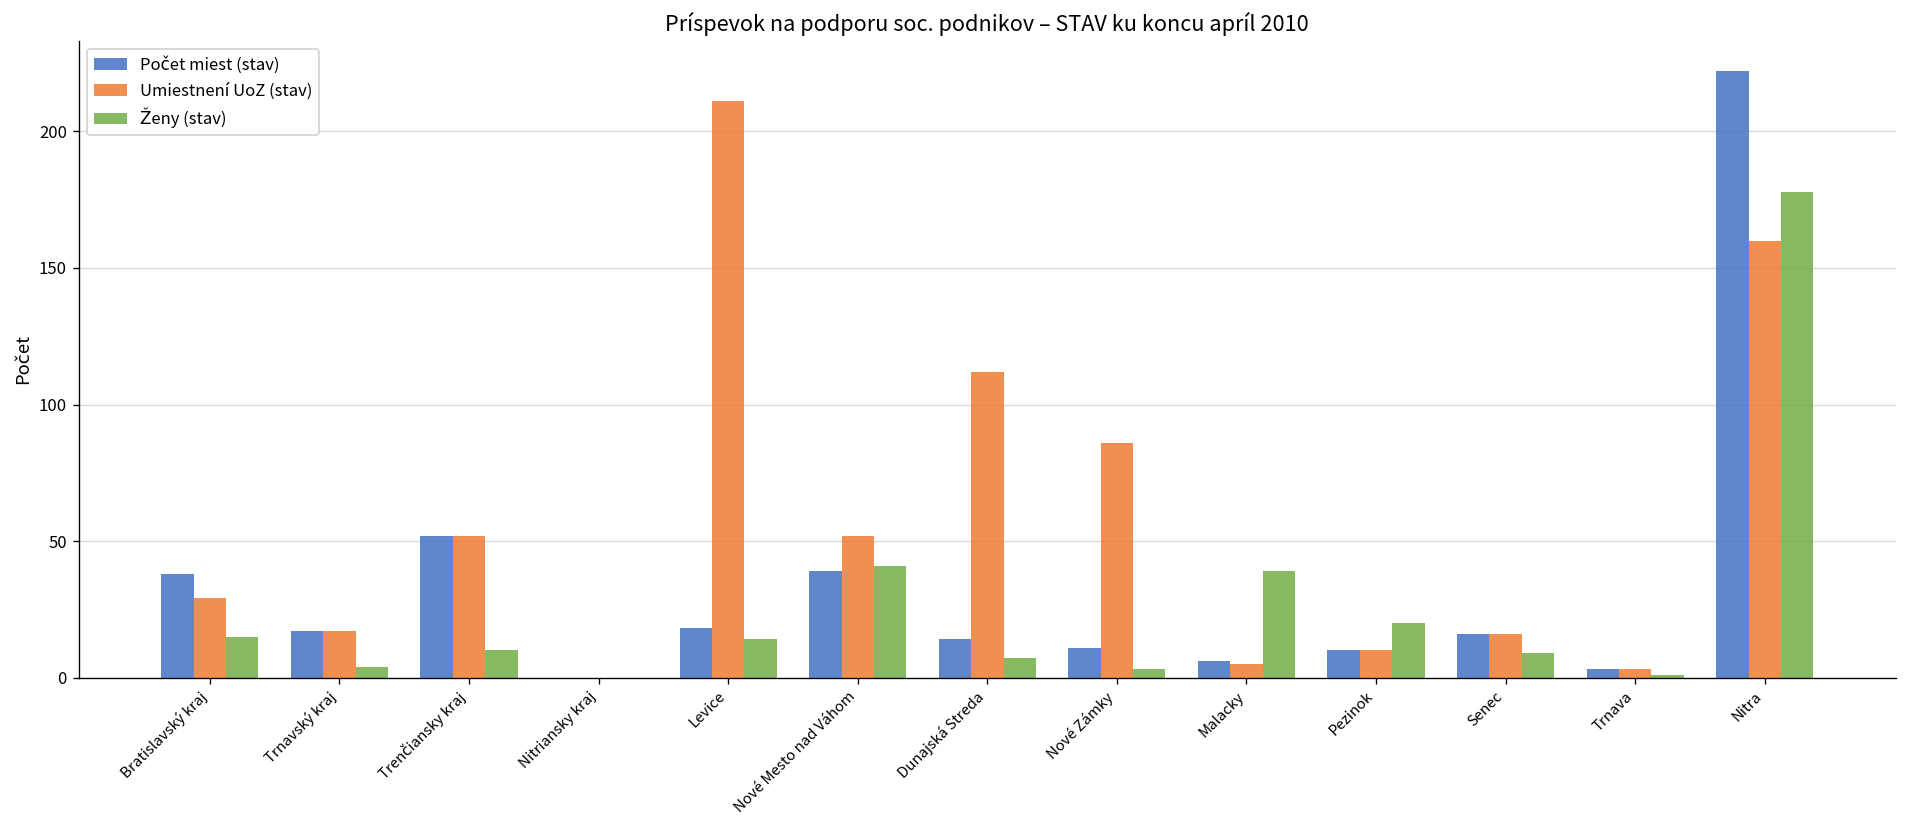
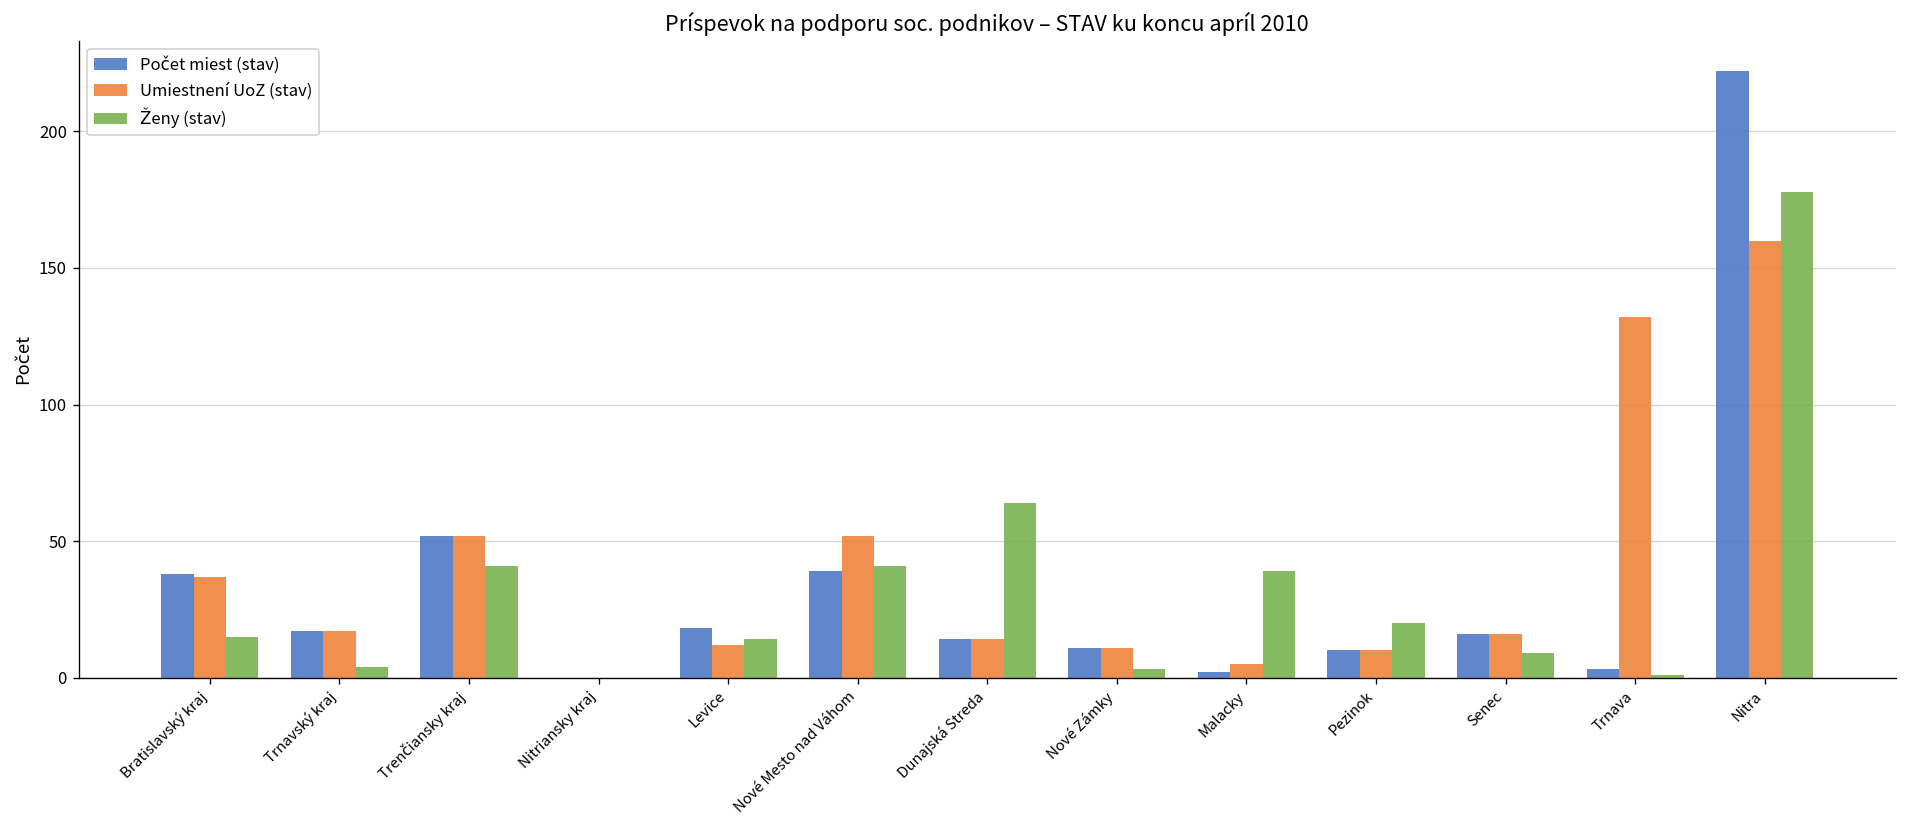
Umiestnení UoZ (stav), Bratislavský kraj: 29 -> 37
Ženy (stav), Trenčiansky kraj: 10 -> 41
Umiestnení UoZ (stav), Levice: 211 -> 12
Umiestnení UoZ (stav), Dunajská Streda: 112 -> 14
Ženy (stav), Dunajská Streda: 7 -> 64
Umiestnení UoZ (stav), Nové Zámky: 86 -> 11
Počet miest (stav), Malacky: 6 -> 2
Umiestnení UoZ (stav), Trnava: 3 -> 132
